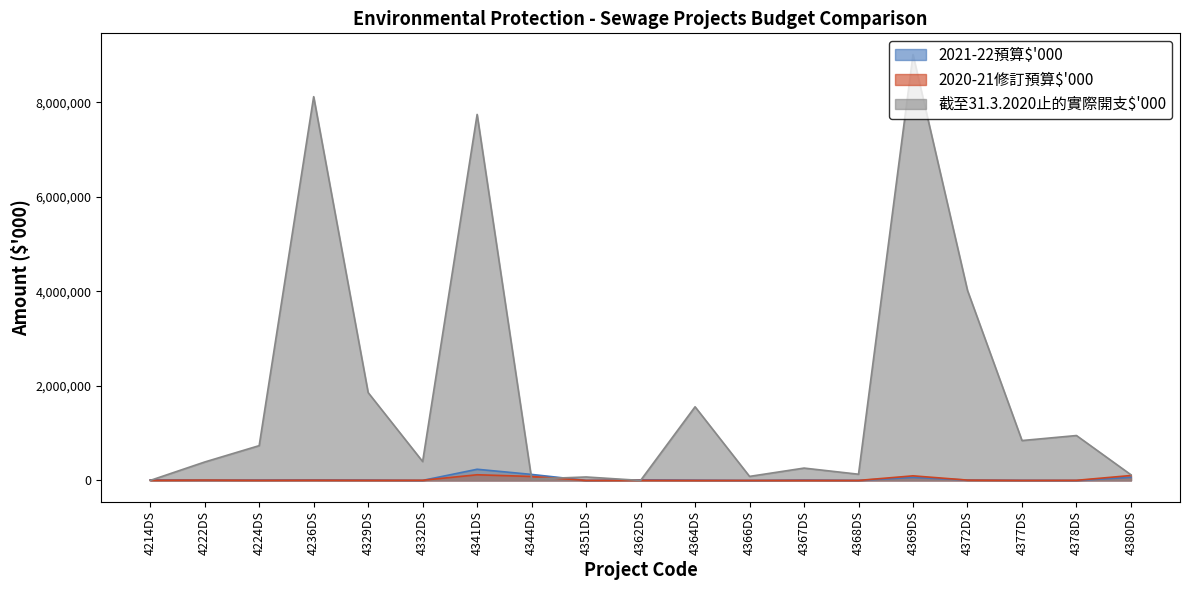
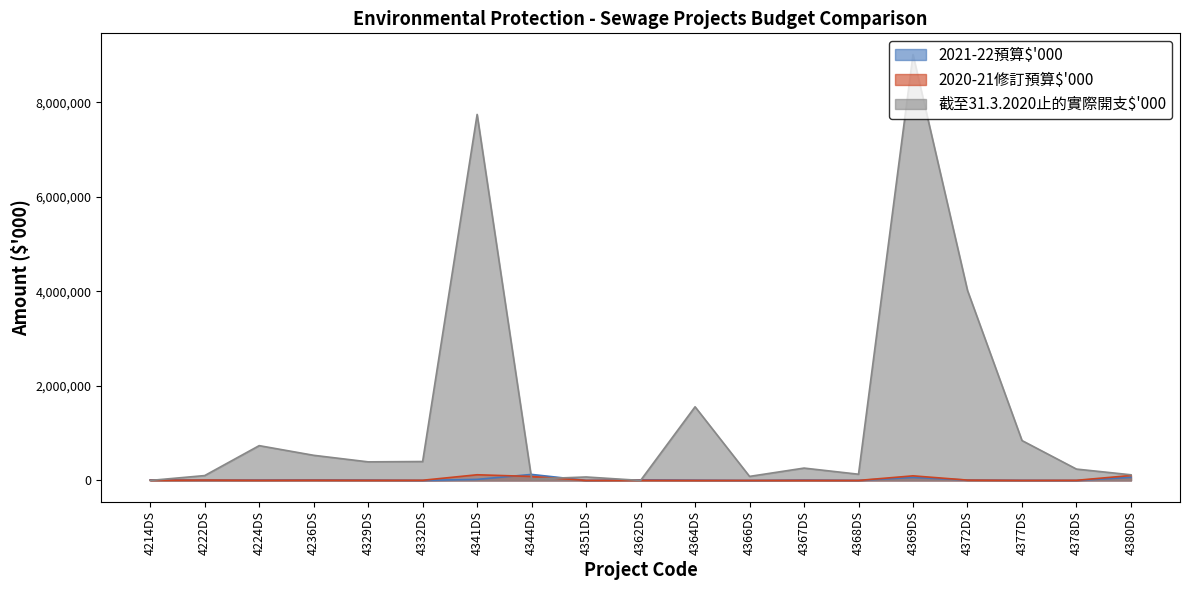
截至31.3.2020止的實際開支$'000, 4222DS: 400,000 -> 100,000
截至31.3.2020止的實際開支$'000, 4236DS: 8,100,000 -> 500,000
截至31.3.2020止的實際開支$'000, 4329DS: 1,900,000 -> 400,000
2021-22預算$'000, 4341DS: 200,000 -> 0
截至31.3.2020止的實際開支$'000, 4378DS: 1,000,000 -> 200,000
